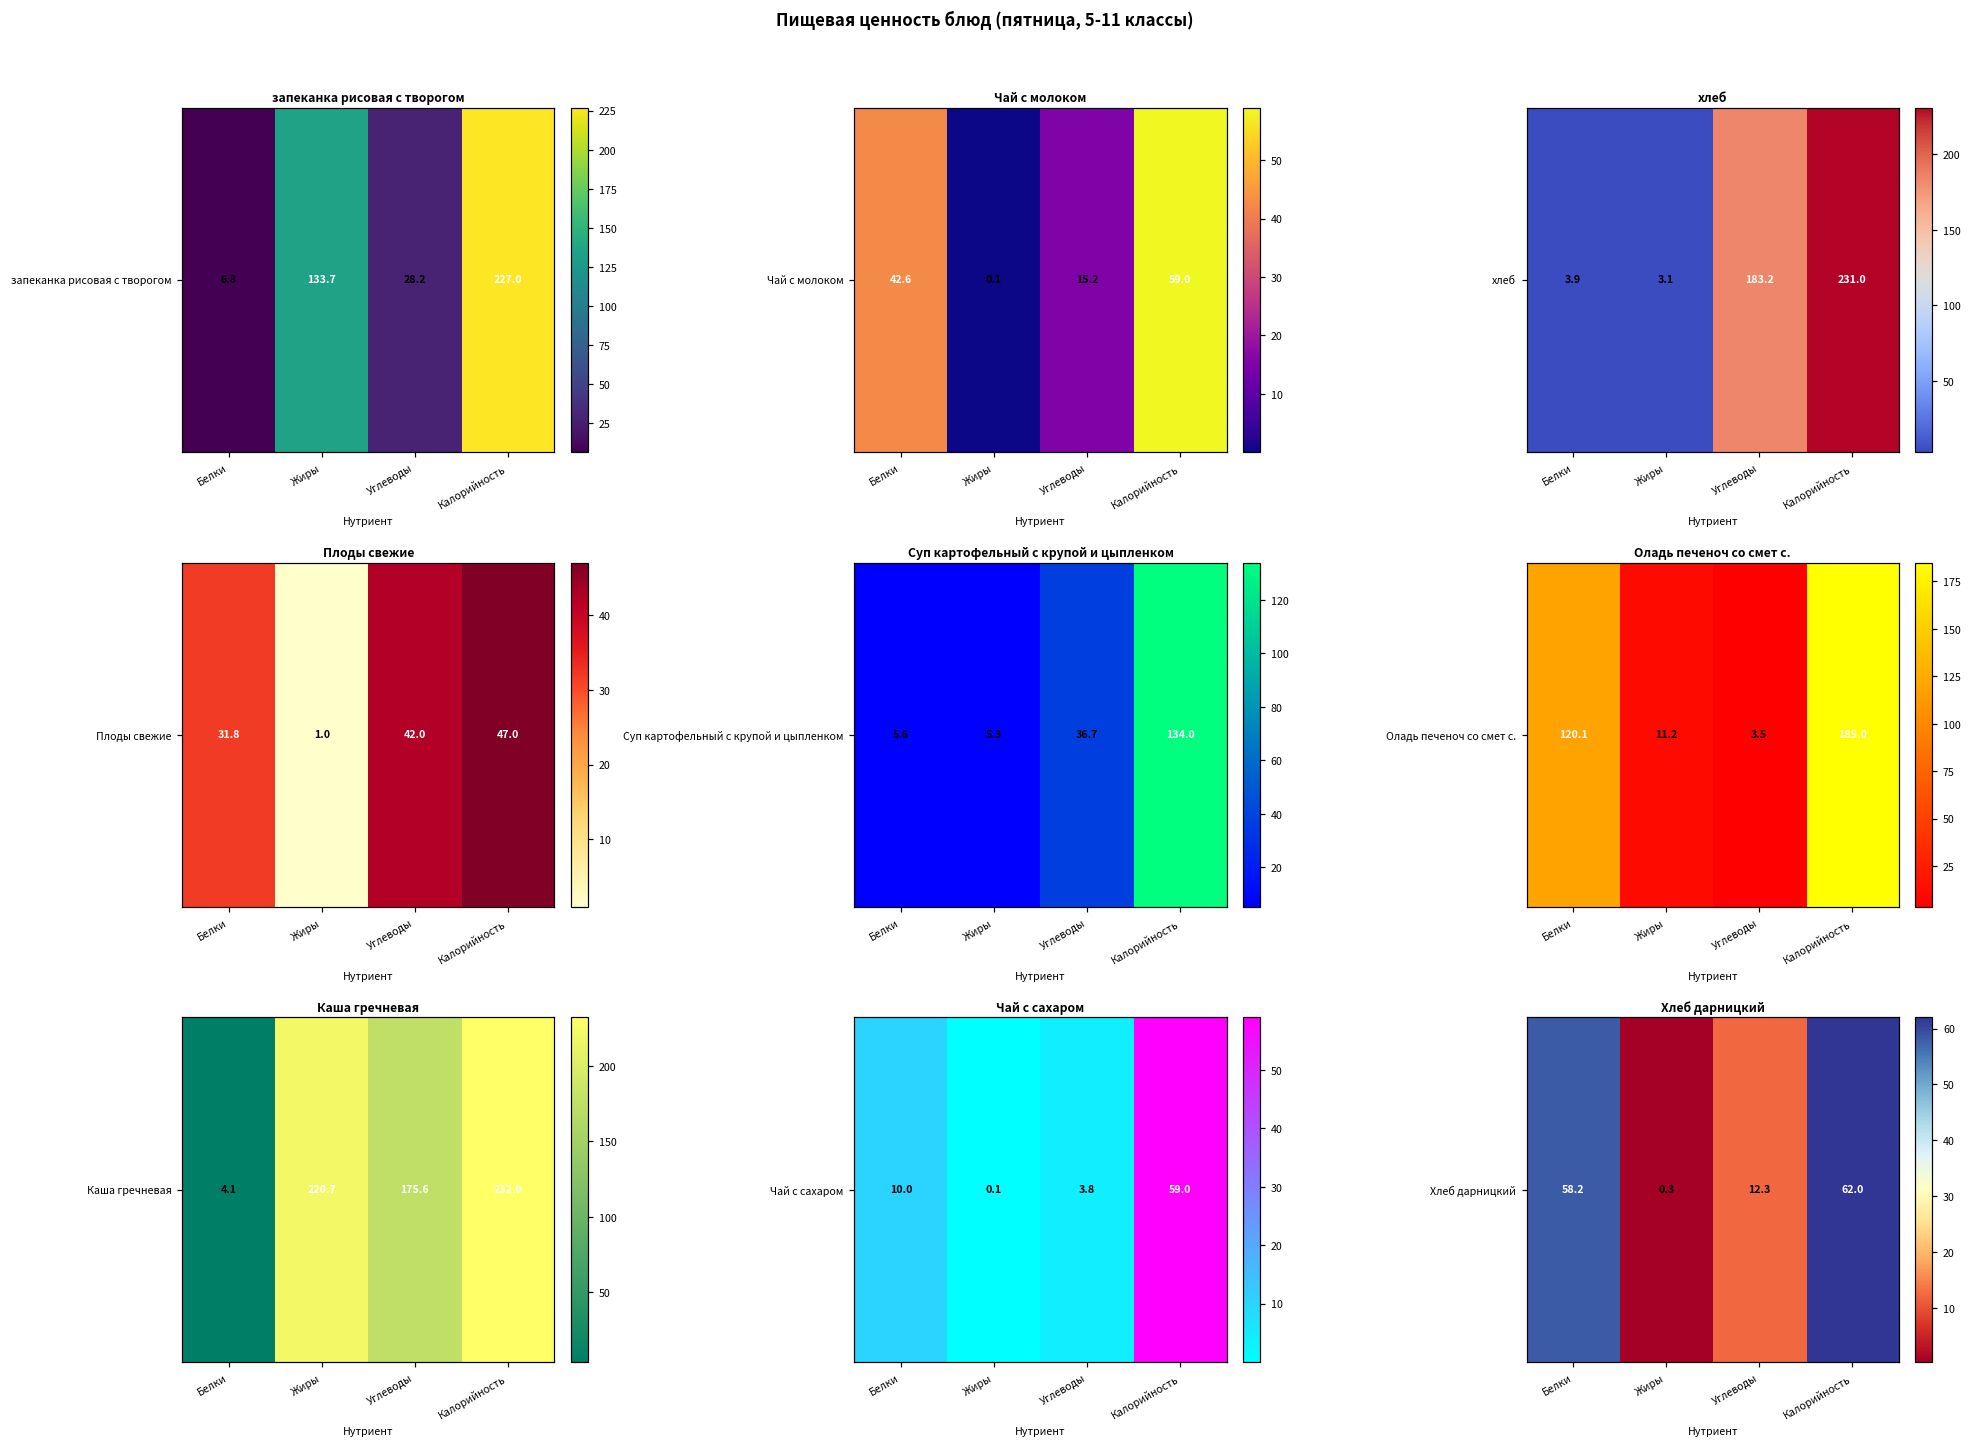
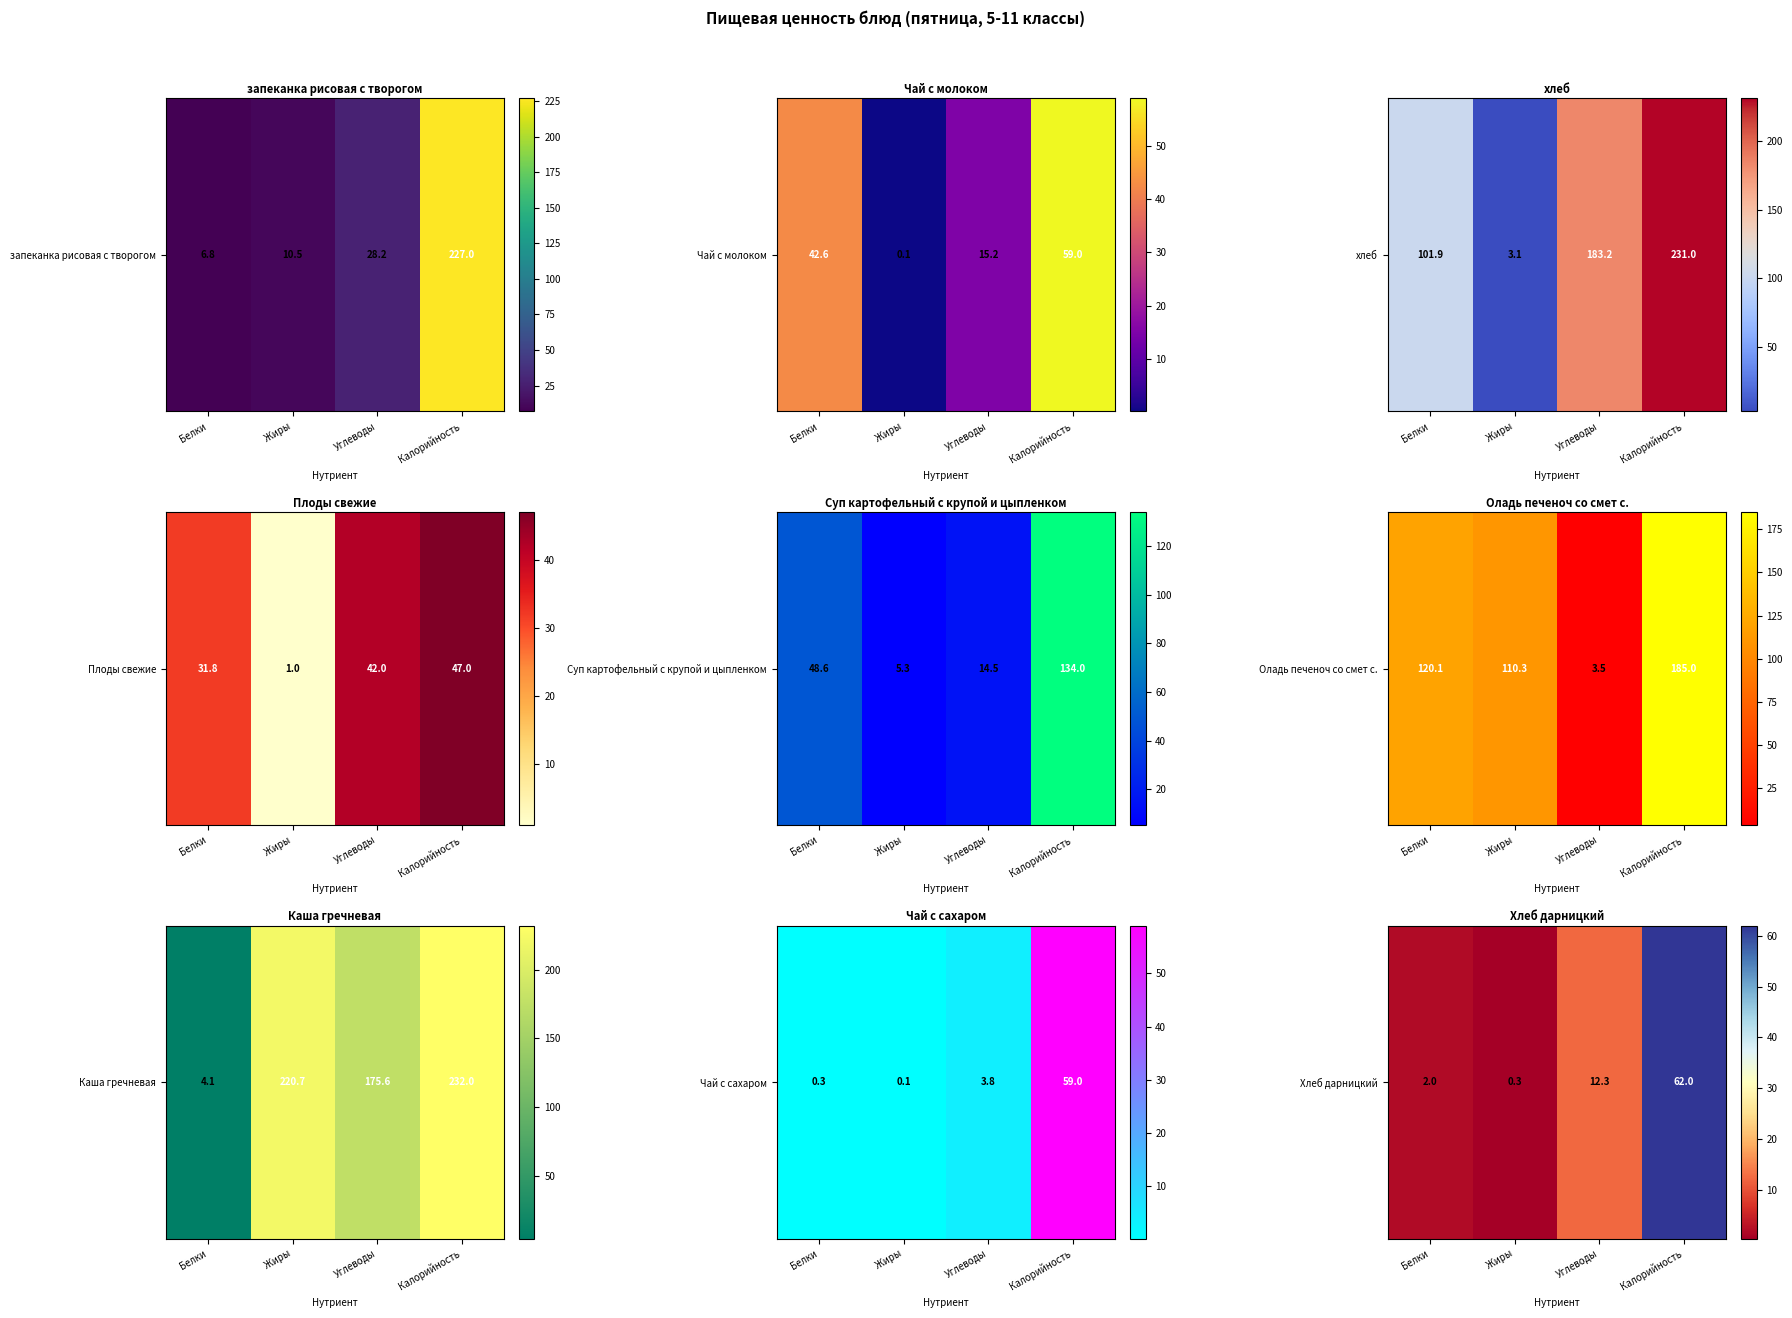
запеканка рисовая с творогом, запеканка рисовая с творогом, Жиры: 133.7 -> 10.5
хлеб, хлеб, Белки: 3.9 -> 101.9
Суп картофельный с крупой и цыпленком, Суп картофельный с крупой и цыпленком, Белки: 5.6 -> 48.6
Суп картофельный с крупой и цыпленком, Суп картофельный с крупой и цыпленком, Углеводы: 36.7 -> 14.5
Оладь печеноч со смет с., Оладь печеноч со смет с., Жиры: 11.2 -> 110.3
Чай с сахаром, Чай с сахаром, Белки: 10.0 -> 0.3
Хлеб дарницкий, Хлеб дарницкий, Белки: 58.2 -> 2.0
